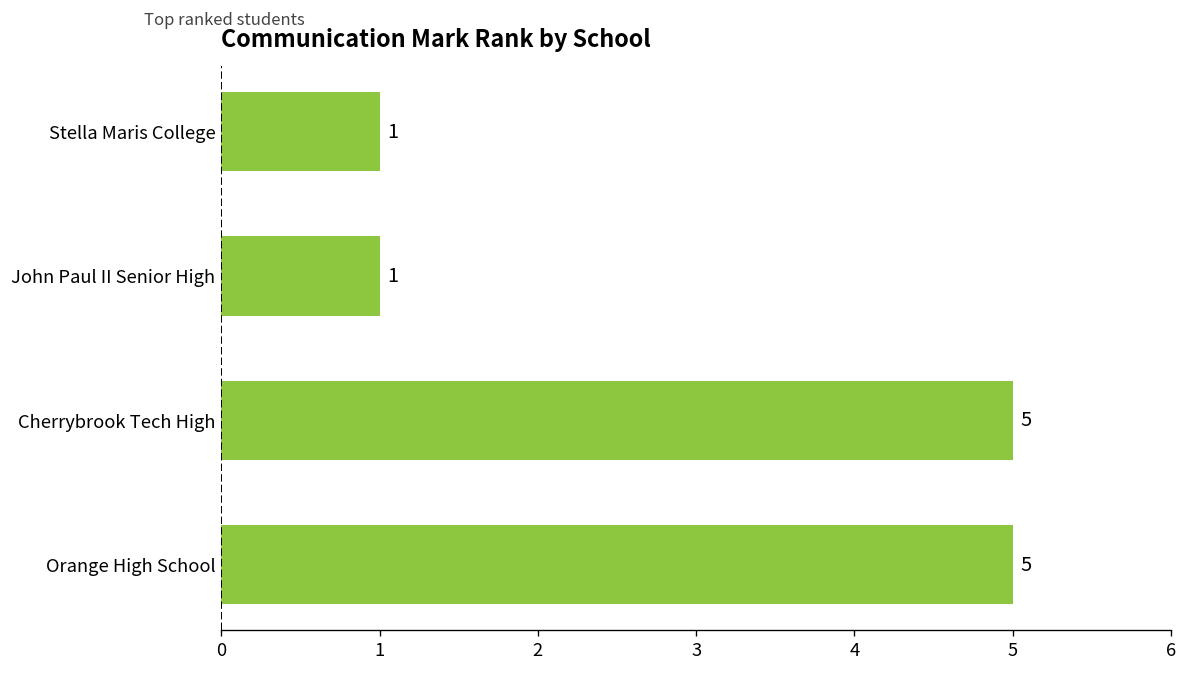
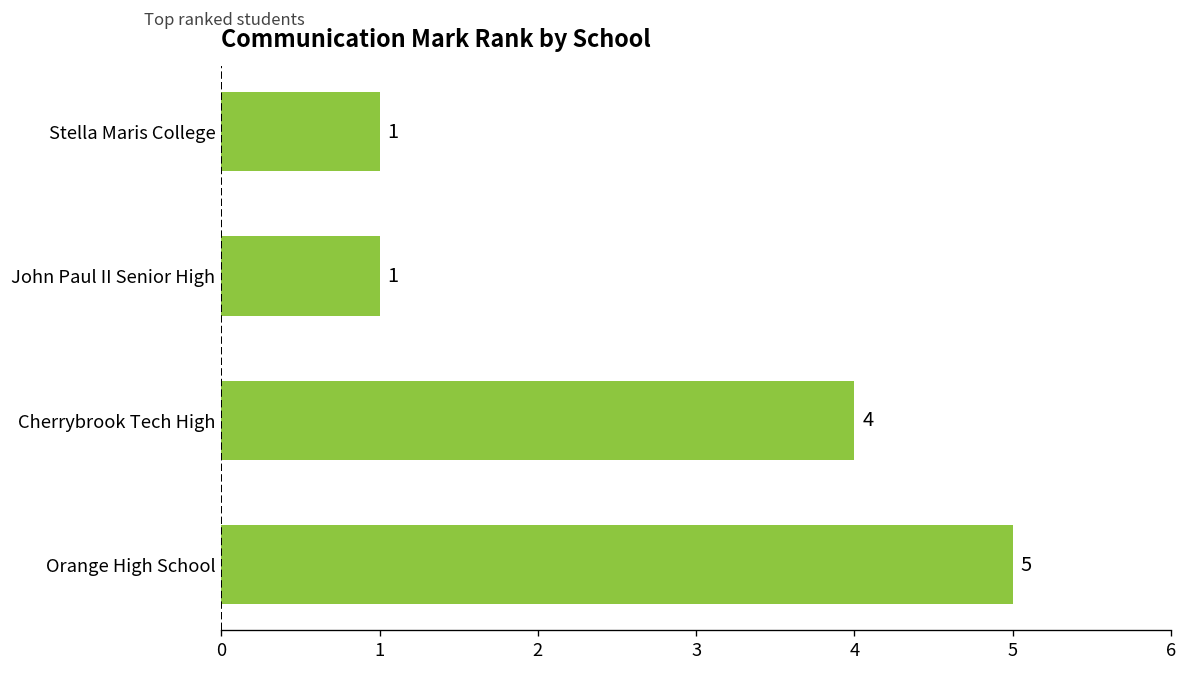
Cherrybrook Tech High: 5 -> 4
